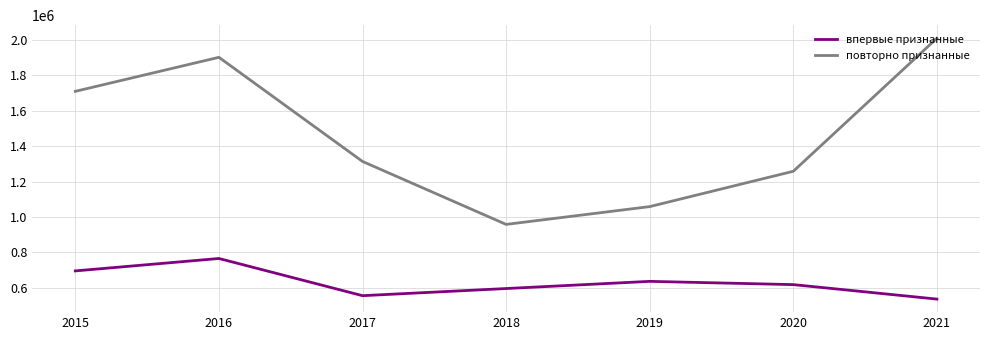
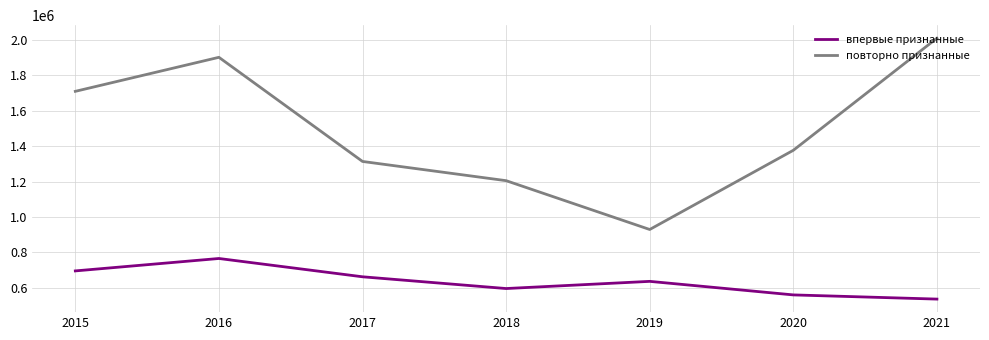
впервые признанные, 2017: 550000 -> 660000
повторно признанные, 2018: 960000 -> 1210000
повторно признанные, 2019: 1060000 -> 930000
впервые признанные, 2020: 620000 -> 560000
повторно признанные, 2020: 1260000 -> 1380000
